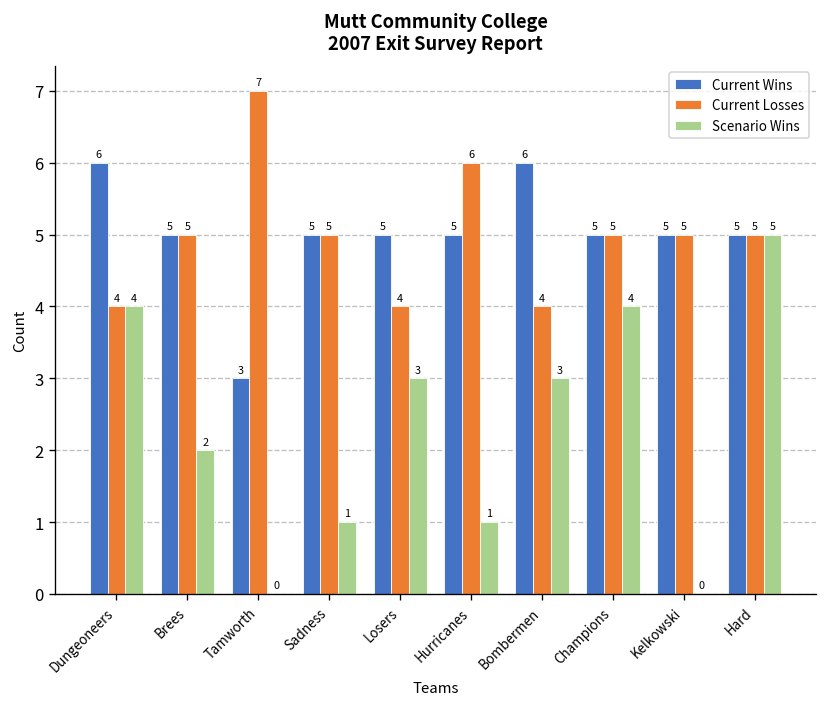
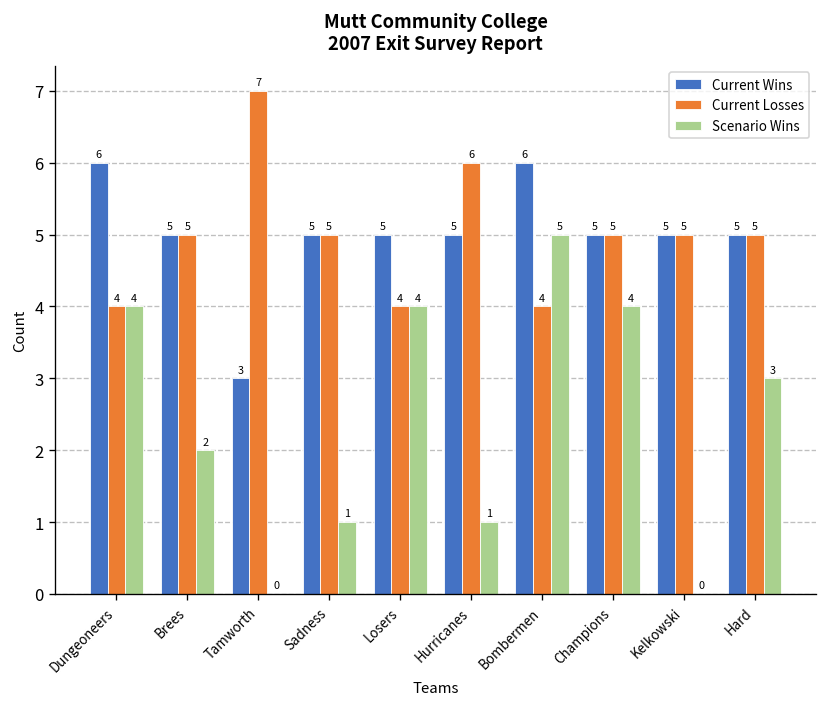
Scenario Wins, Losers: 3 -> 4
Scenario Wins, Bombermen: 3 -> 5
Scenario Wins, Hard: 5 -> 3
